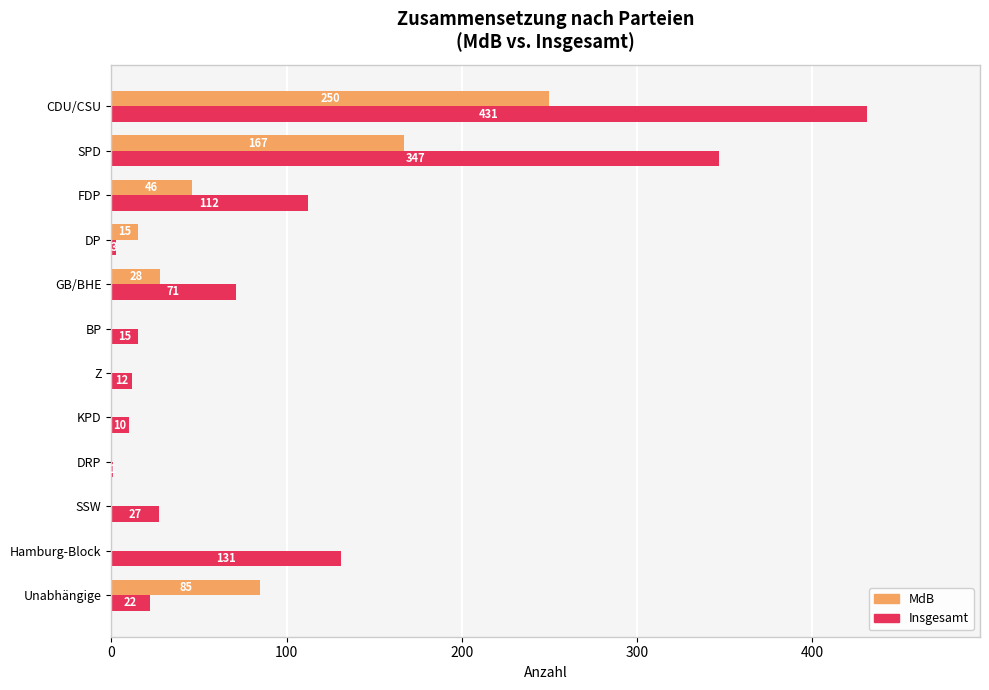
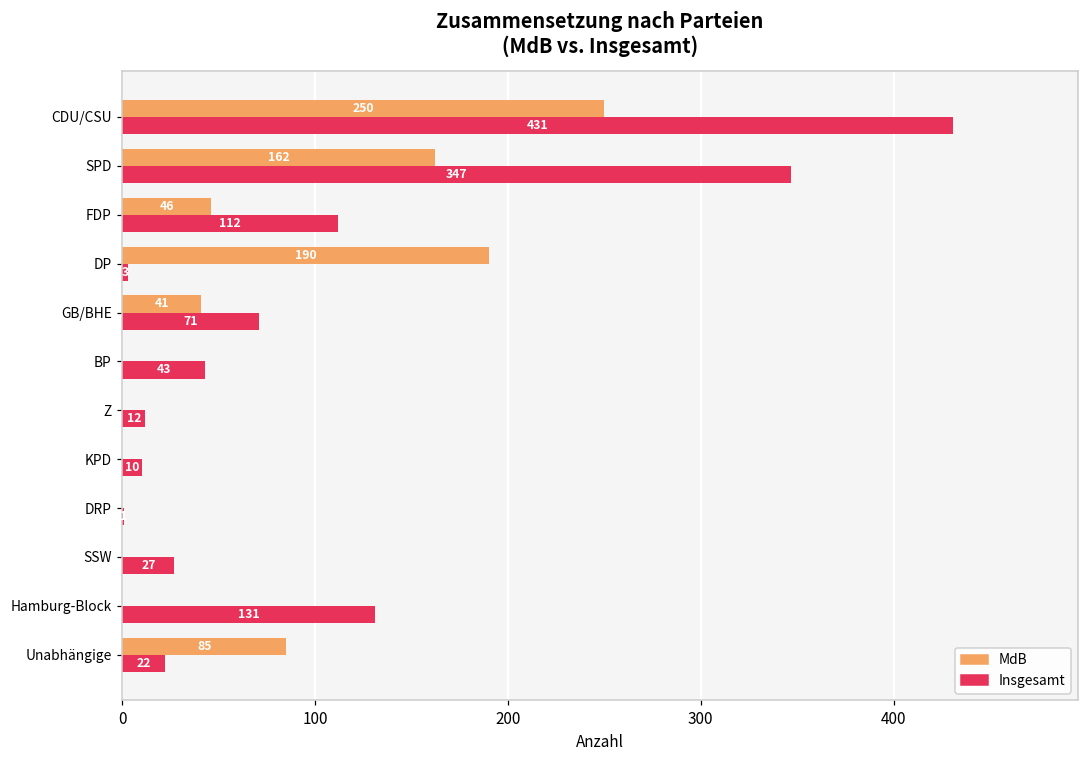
MdB, SPD: 167 -> 162
MdB, DP: 15 -> 190
MdB, GB/BHE: 28 -> 41
Insgesamt, BP: 15 -> 43
